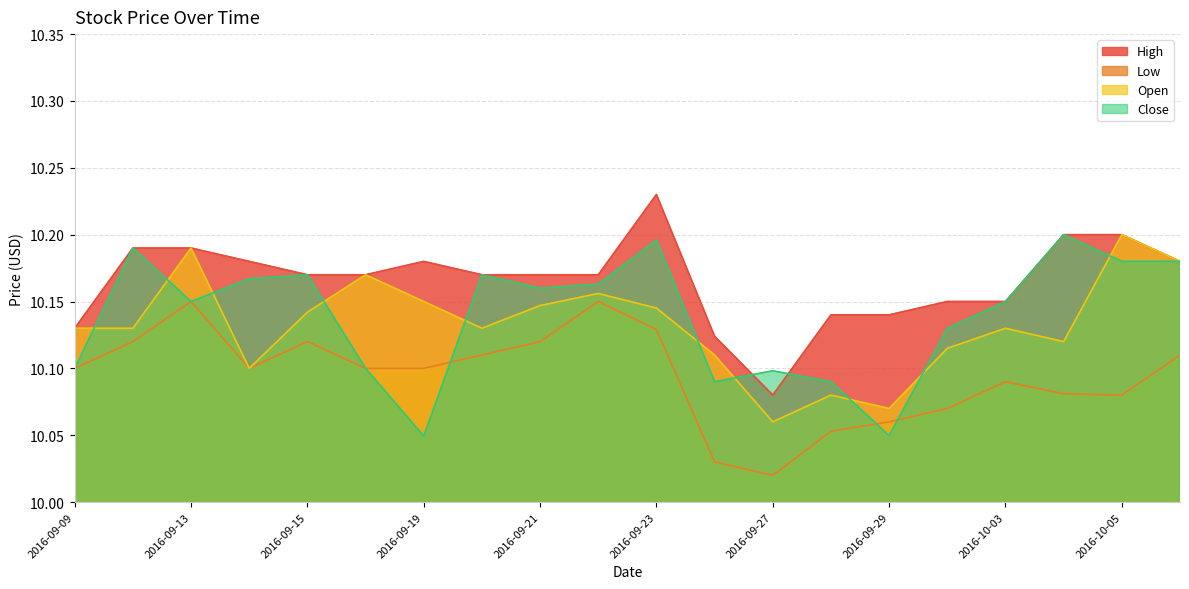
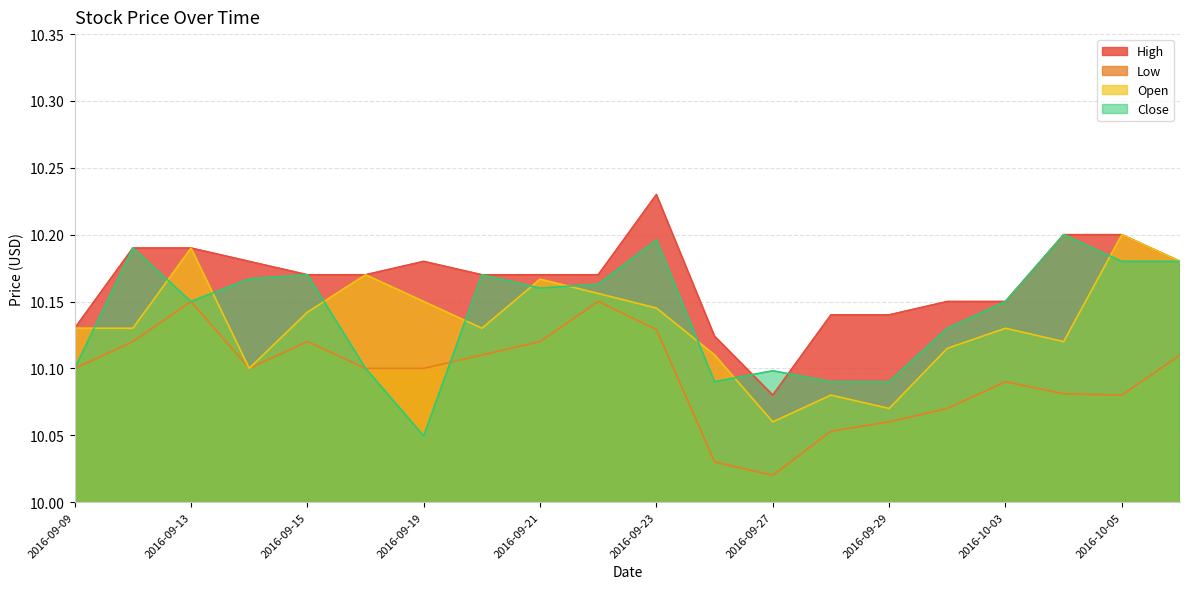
Open, 2016-09-21: 10.147 -> 10.167
Close, 2016-09-29: 10.050 -> 10.090
